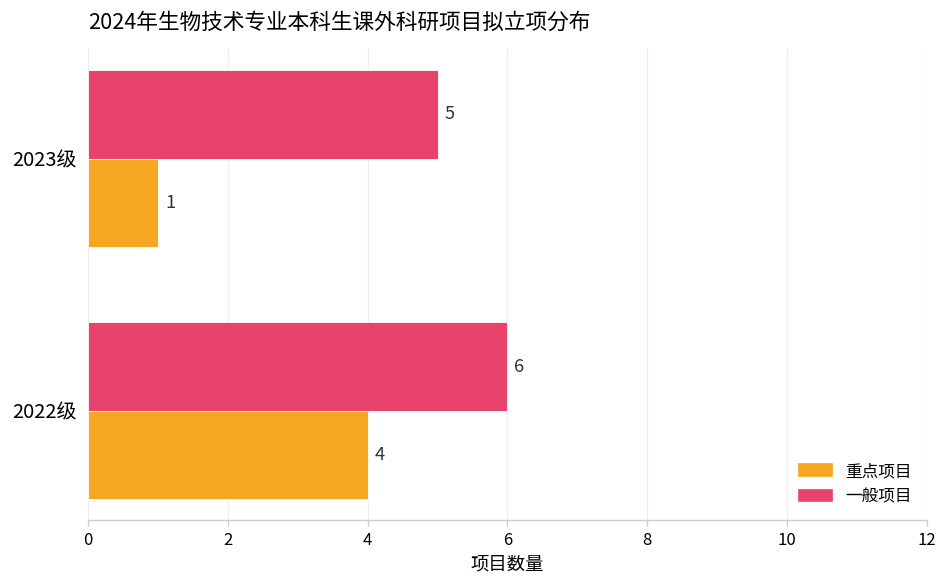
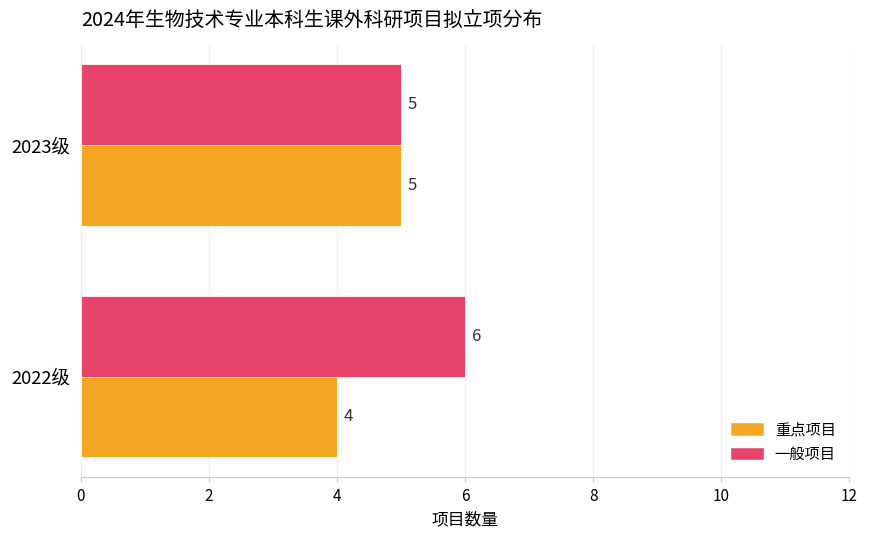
重点项目, 2023级: 1 -> 5
